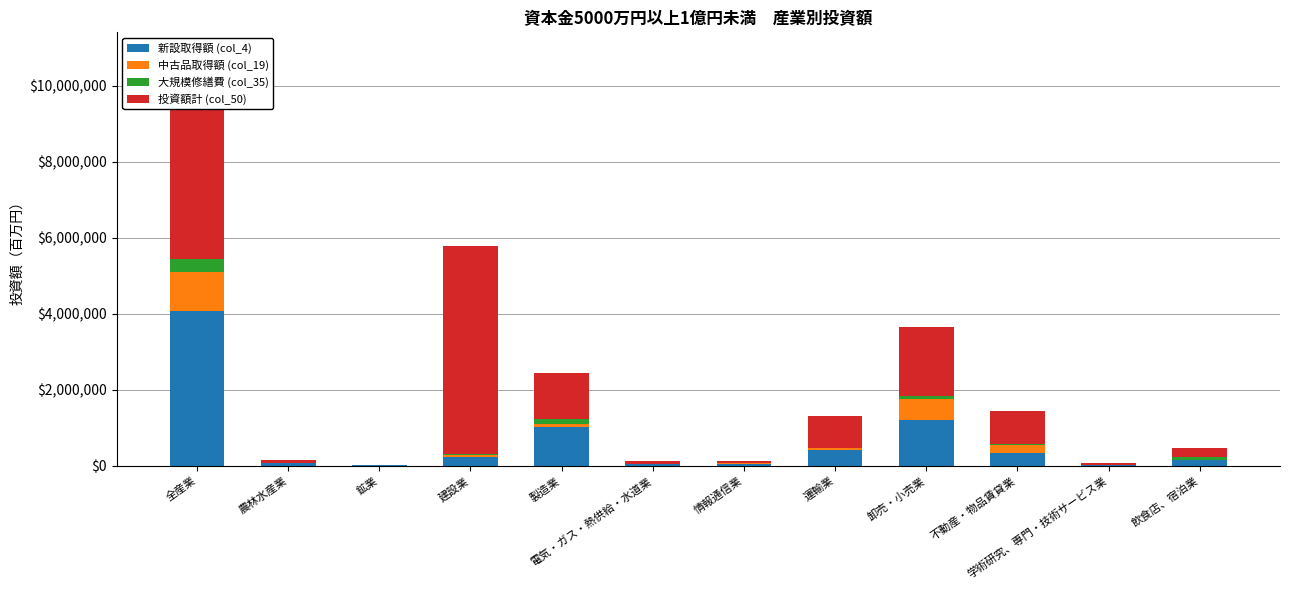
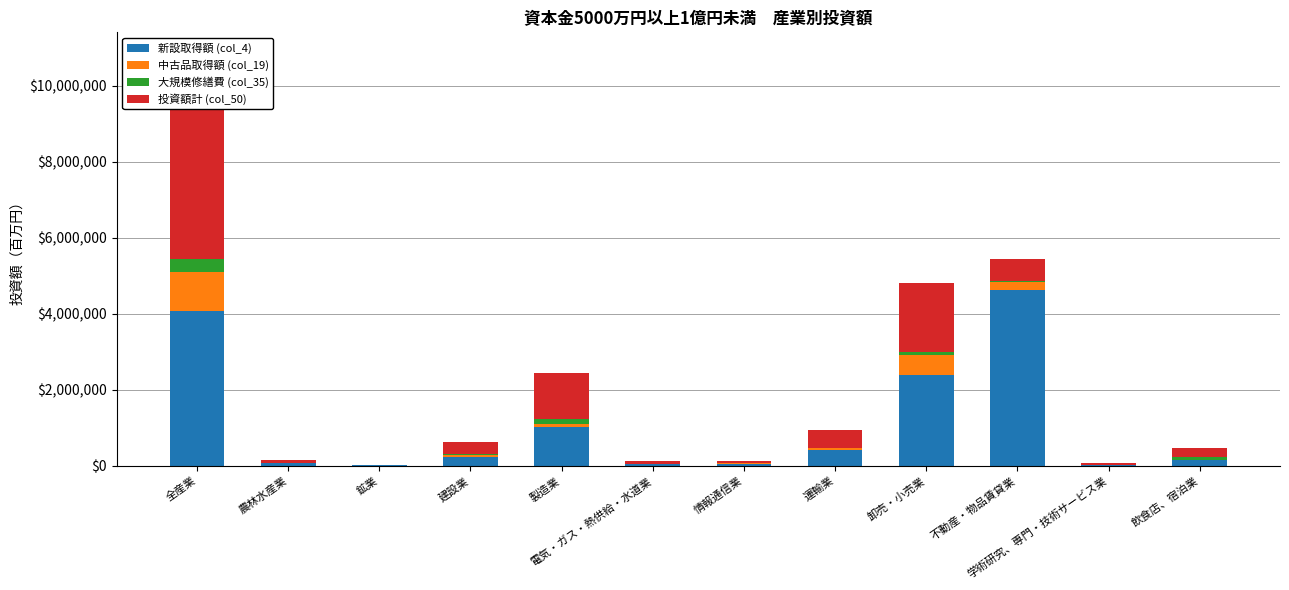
投資額計 (col_50), 建設業: $5,500,000 -> $300,000
投資額計 (col_50), 運輸業: $800,000 -> $500,000
新設取得額 (col_4), 卸売・小売業: $1,200,000 -> $2,400,000
新設取得額 (col_4), 不動産・物品賃貸業: $300,000 -> $4,600,000
投資額計 (col_50), 不動産・物品賃貸業: $900,000 -> $600,000
